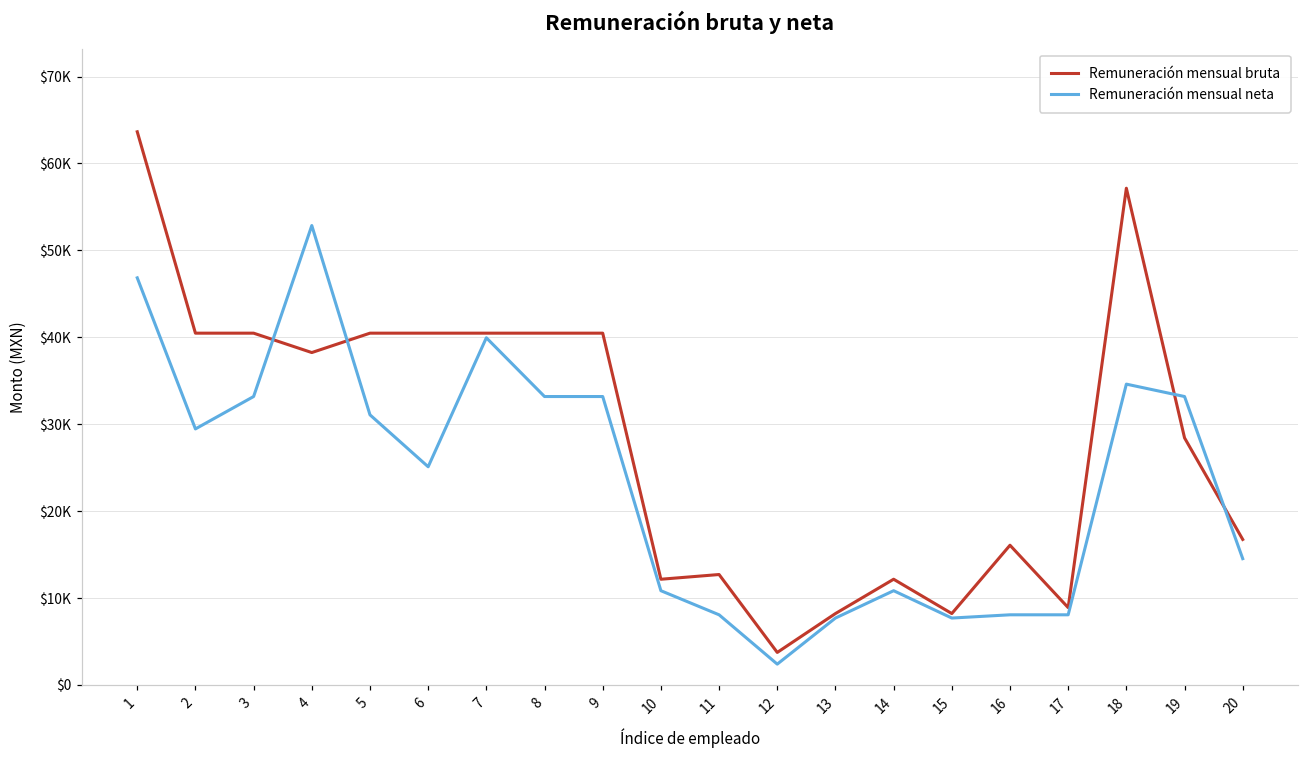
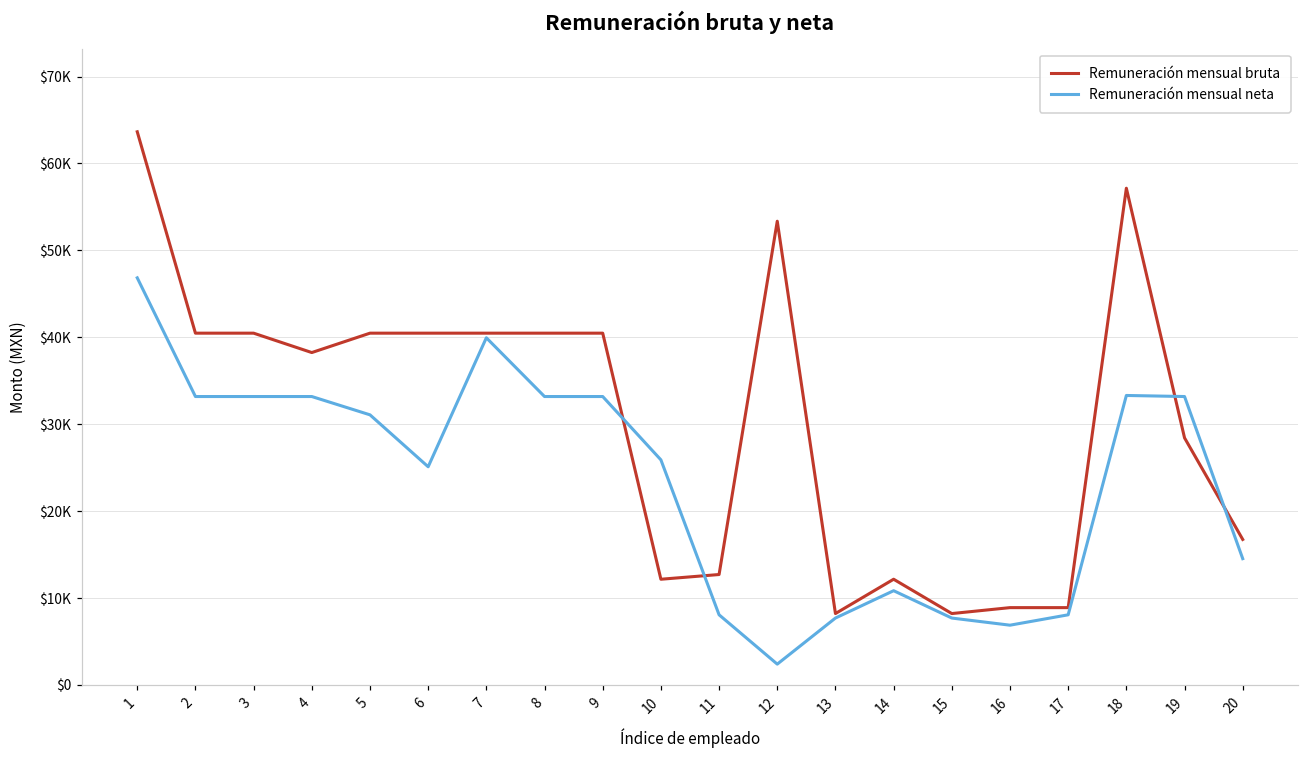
Remuneración mensual neta, 2: $29000 -> $33000
Remuneración mensual neta, 4: $53000 -> $33000
Remuneración mensual neta, 10: $11000 -> $26000
Remuneración mensual bruta, 12: $4000 -> $53000
Remuneración mensual bruta, 16: $16000 -> $9000
Remuneración mensual neta, 16: $8000 -> $7000
Remuneración mensual neta, 18: $35000 -> $33000
